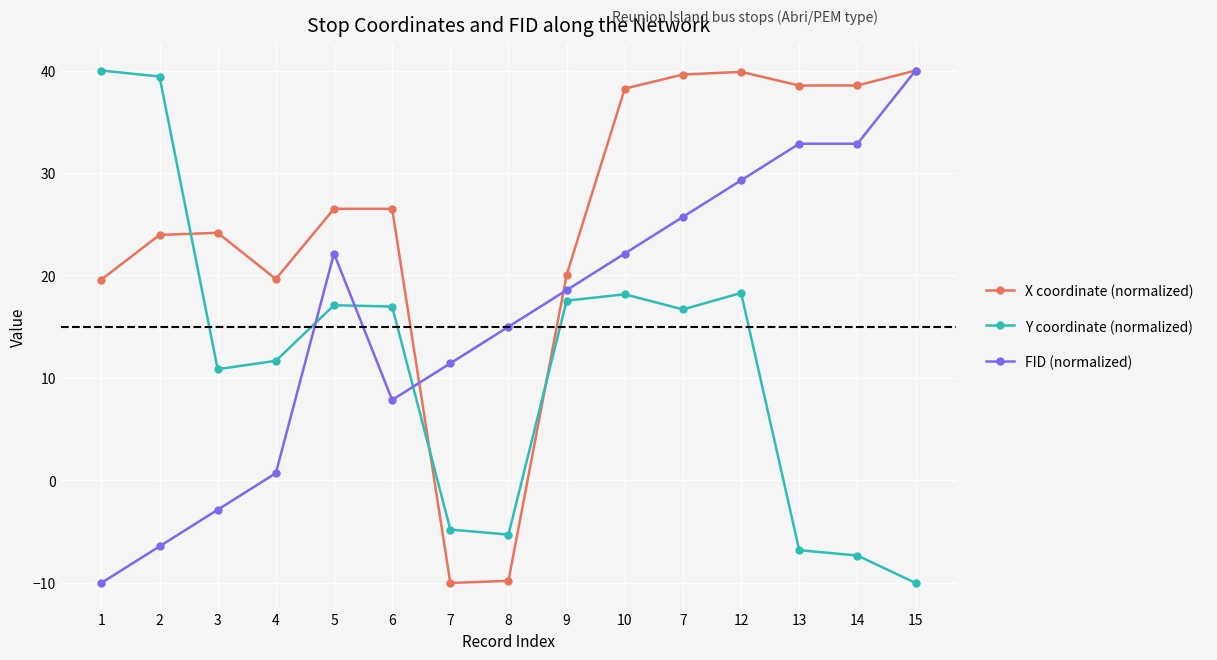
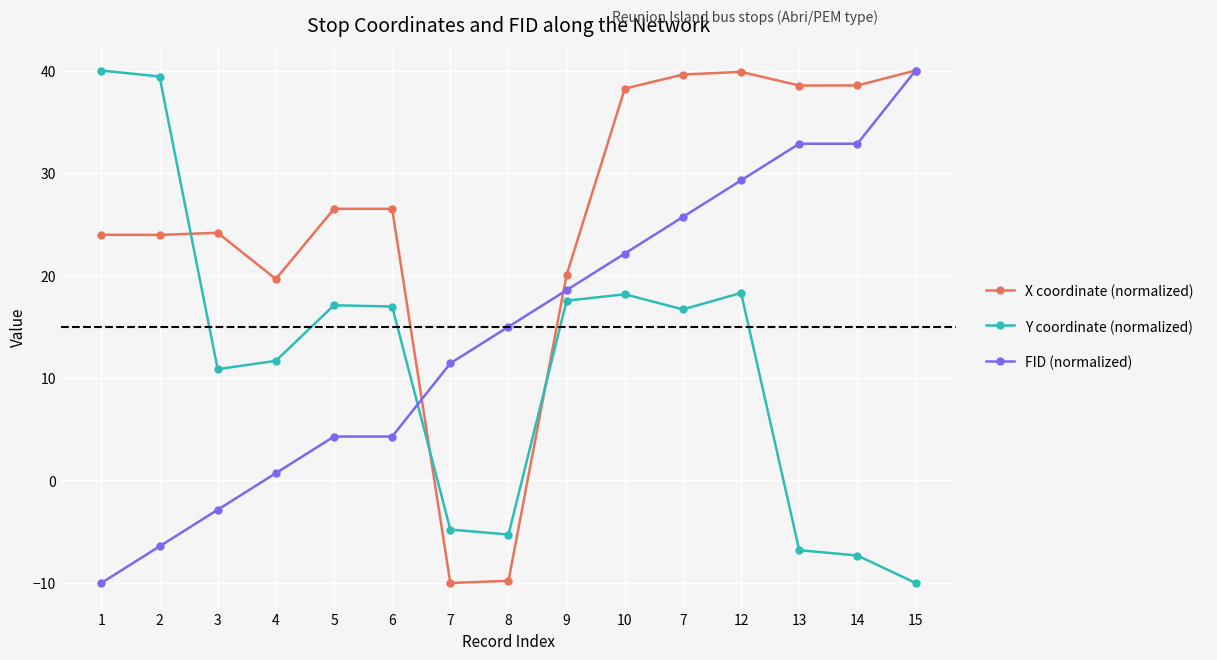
X coordinate (normalized), 1: 19.6 -> 24.0
FID (normalized), 5: 22.1 -> 4.3
FID (normalized), 6: 7.9 -> 4.3
